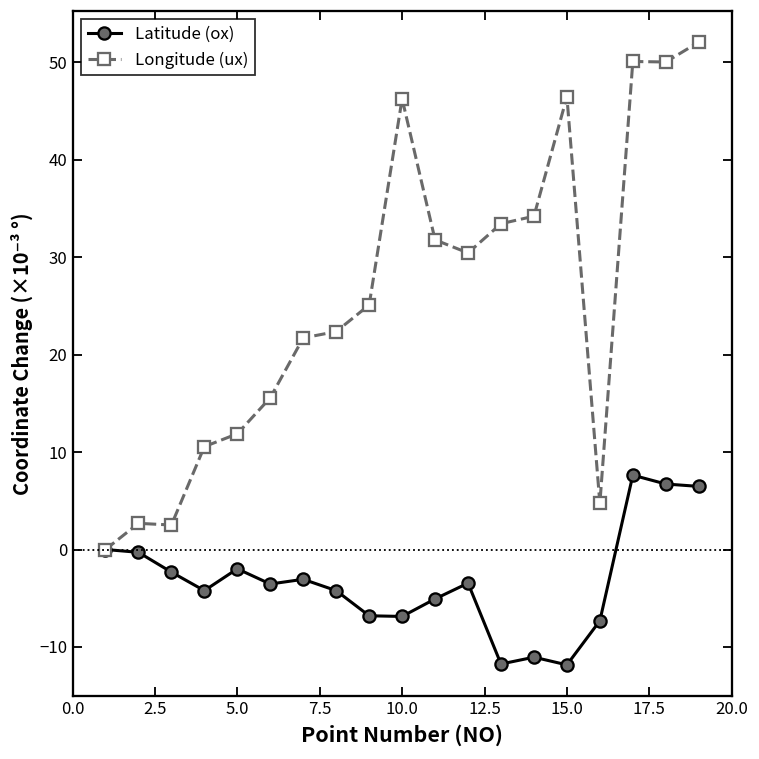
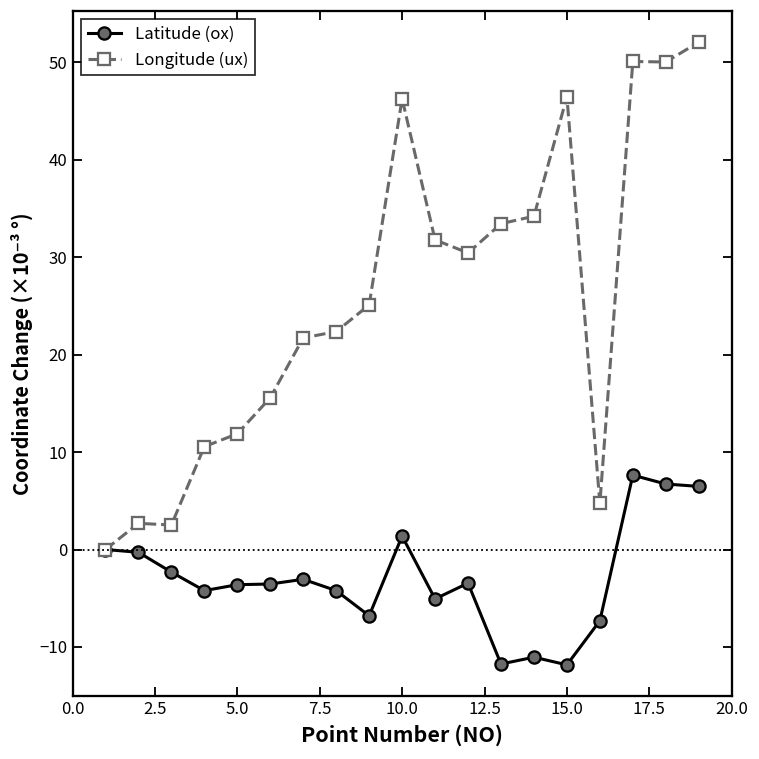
Latitude (ox), 5.0: -2 -> -4
Latitude (ox), 10.0: -7 -> 1
